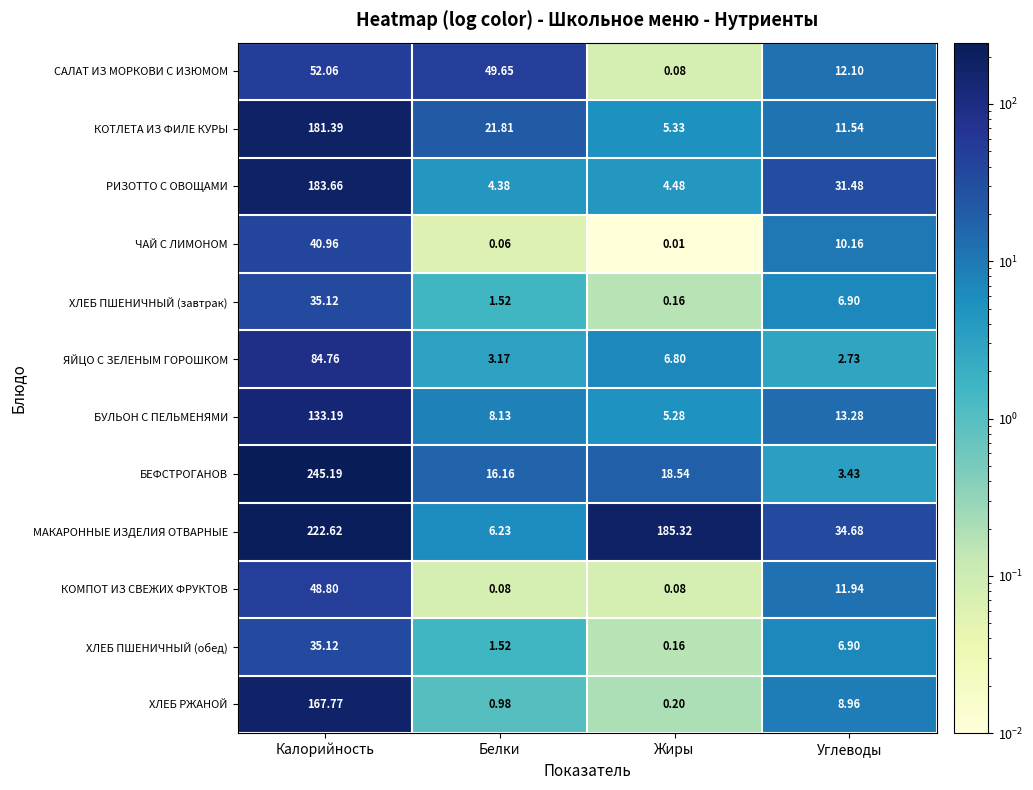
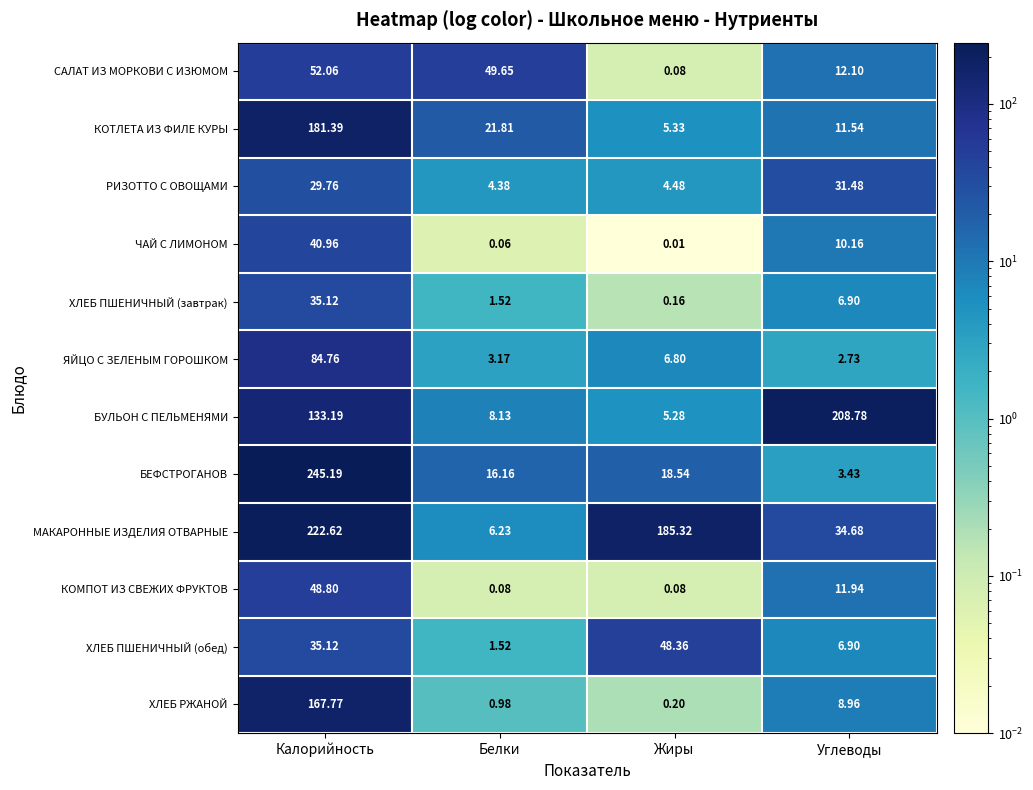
РИЗОТТО С ОВОЩАМИ, Калорийность: 183.66 -> 29.76
БУЛЬОН С ПЕЛЬМЕНЯМИ, Углеводы: 13.28 -> 208.78
ХЛЕБ ПШЕНИЧНЫЙ (обед), Жиры: 0.16 -> 48.36
